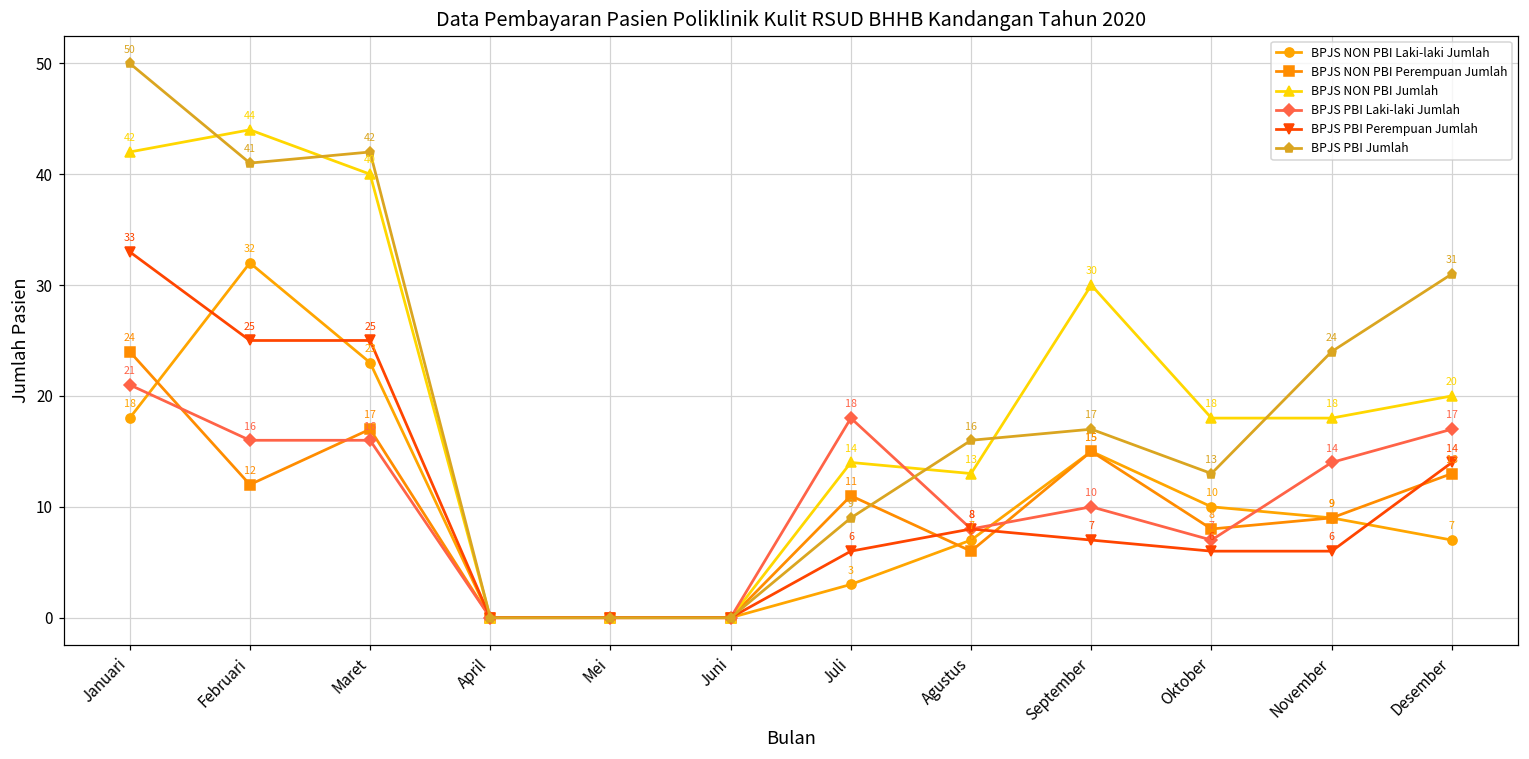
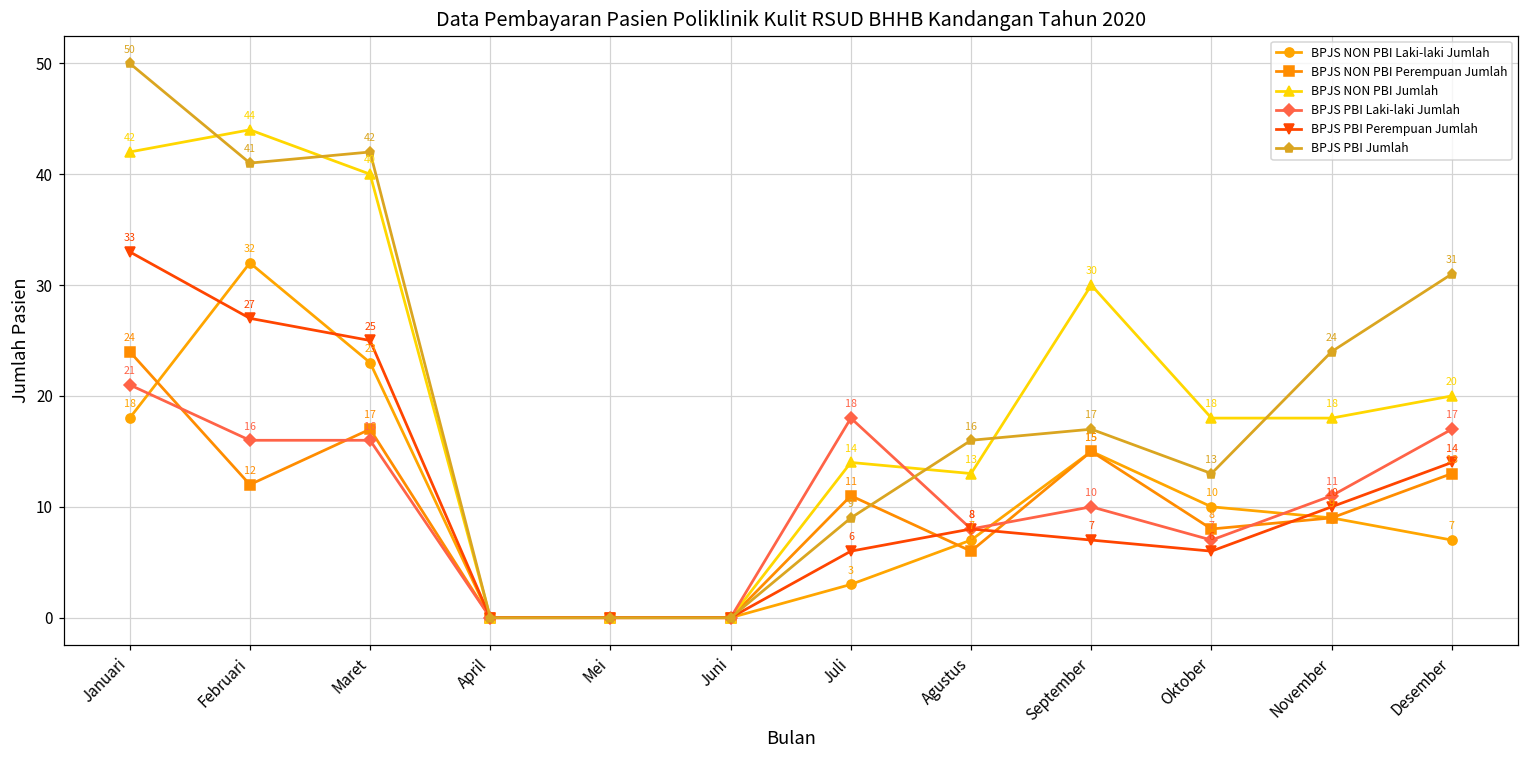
BPJS PBI Perempuan Jumlah, Februari: 25 -> 27
BPJS PBI Laki-laki Jumlah, November: 14 -> 11
BPJS PBI Perempuan Jumlah, November: 6 -> 10
